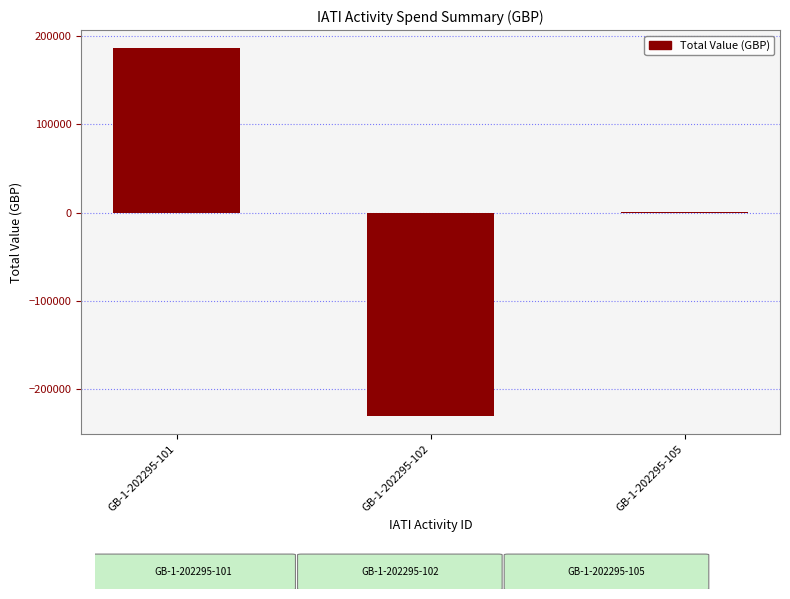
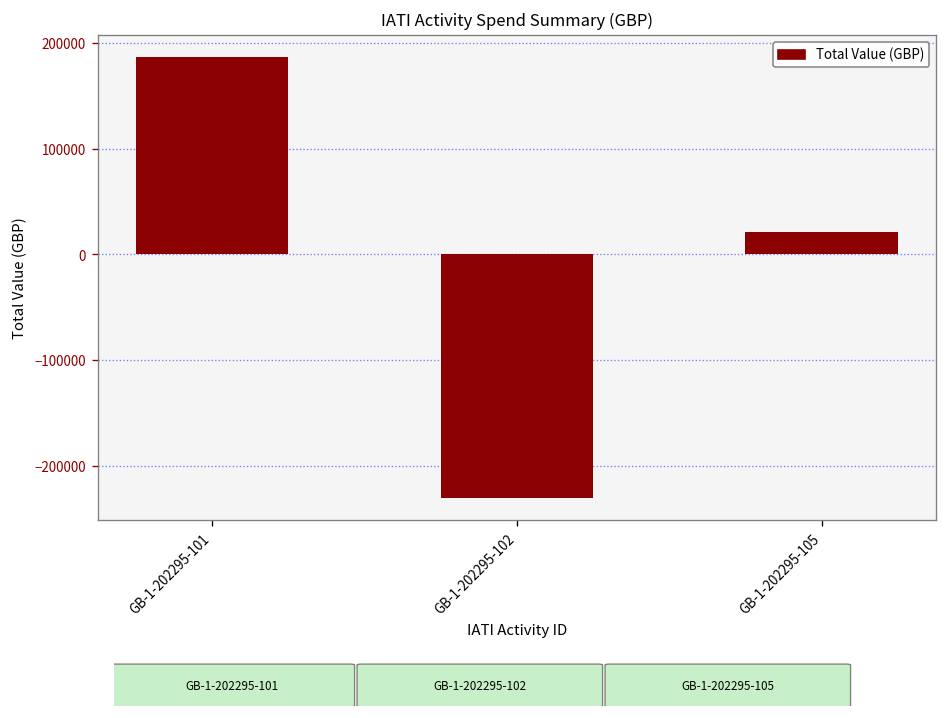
GB-1-202295-105: 0 -> 20000
